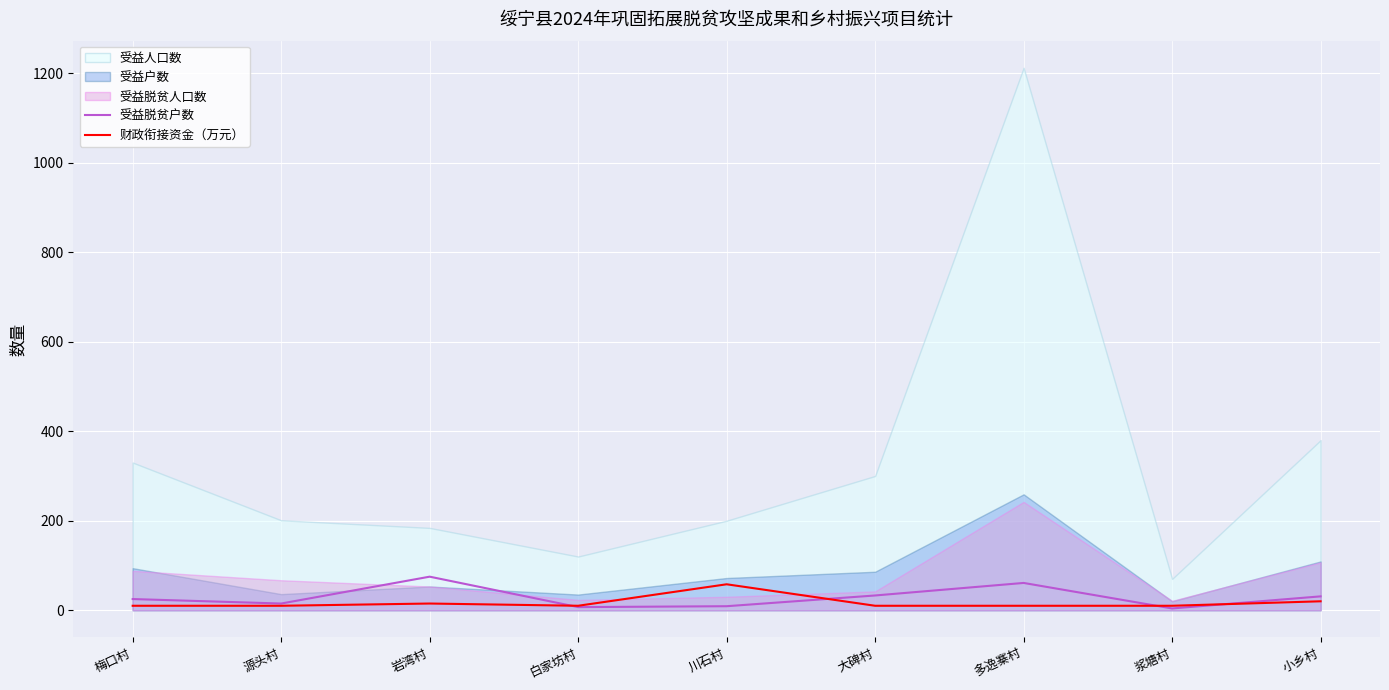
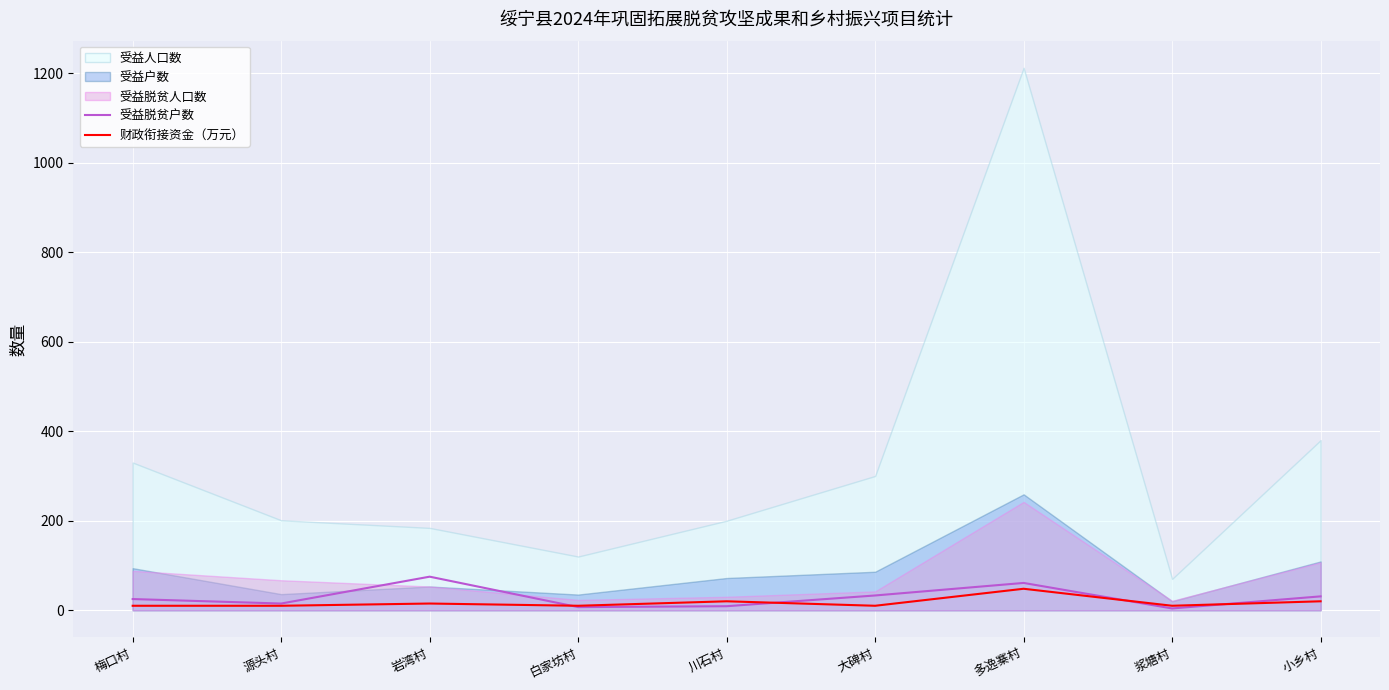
财政衔接资金（万元）, 川石村: 60 -> 20
财政衔接资金（万元）, 多逸寨村: 10 -> 50
